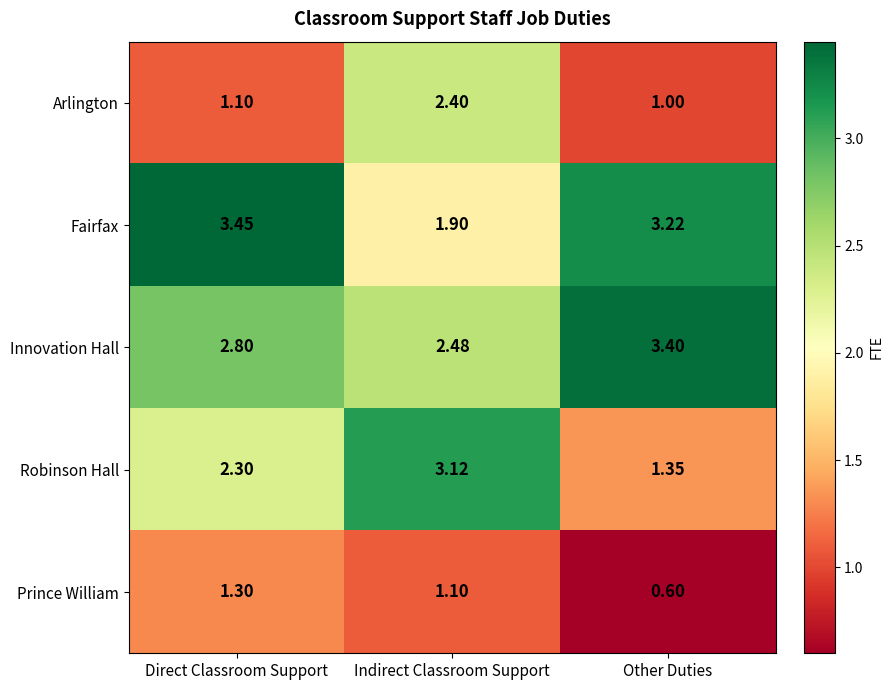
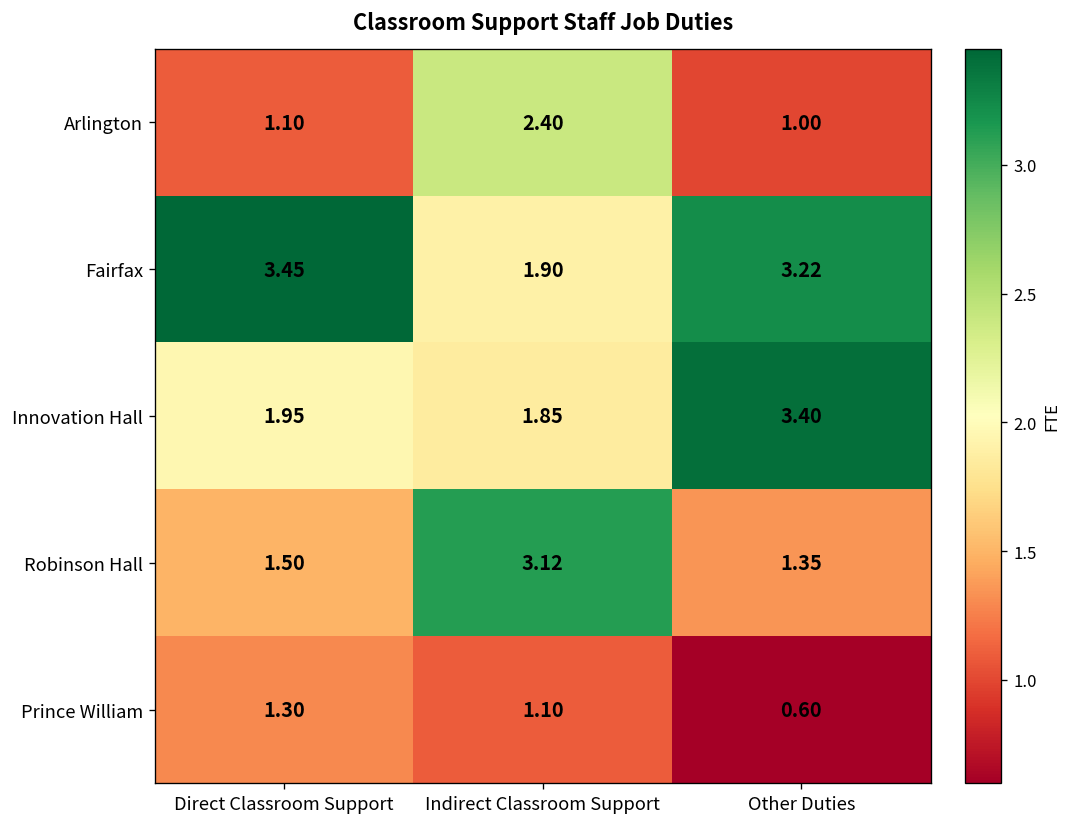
Innovation Hall, Direct Classroom Support: 2.80 -> 1.95
Innovation Hall, Indirect Classroom Support: 2.48 -> 1.85
Robinson Hall, Direct Classroom Support: 2.30 -> 1.50
